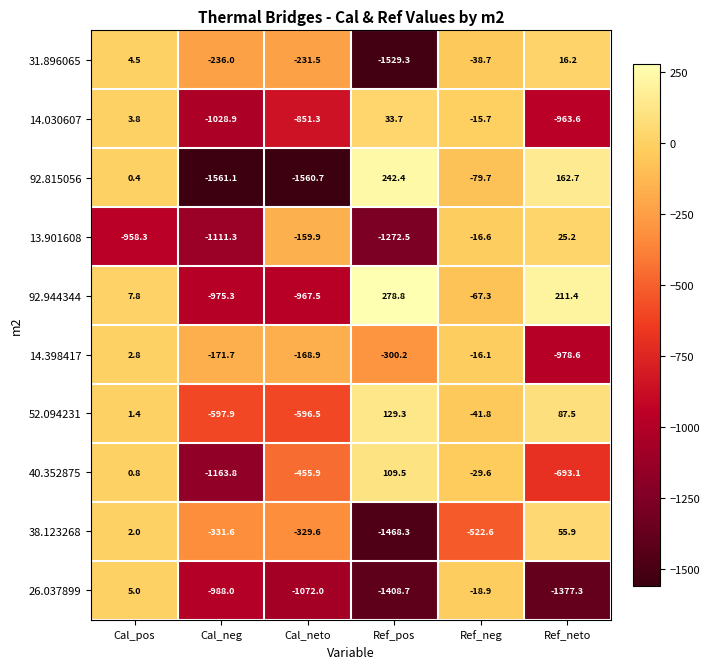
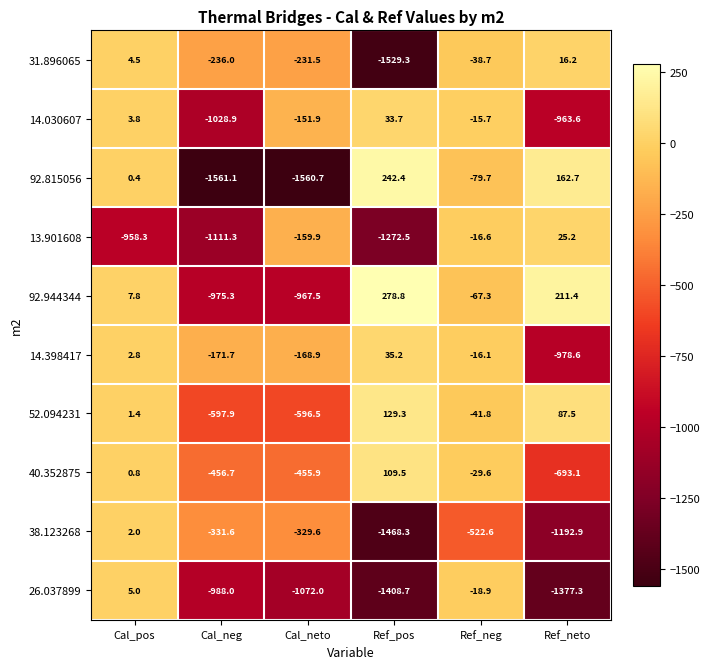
14.030607, Cal_neto: -851.3 -> -151.9
14.398417, Ref_pos: -300.2 -> 35.2
40.352875, Cal_neg: -1163.8 -> -456.7
38.123268, Ref_neto: 55.9 -> -1192.9
